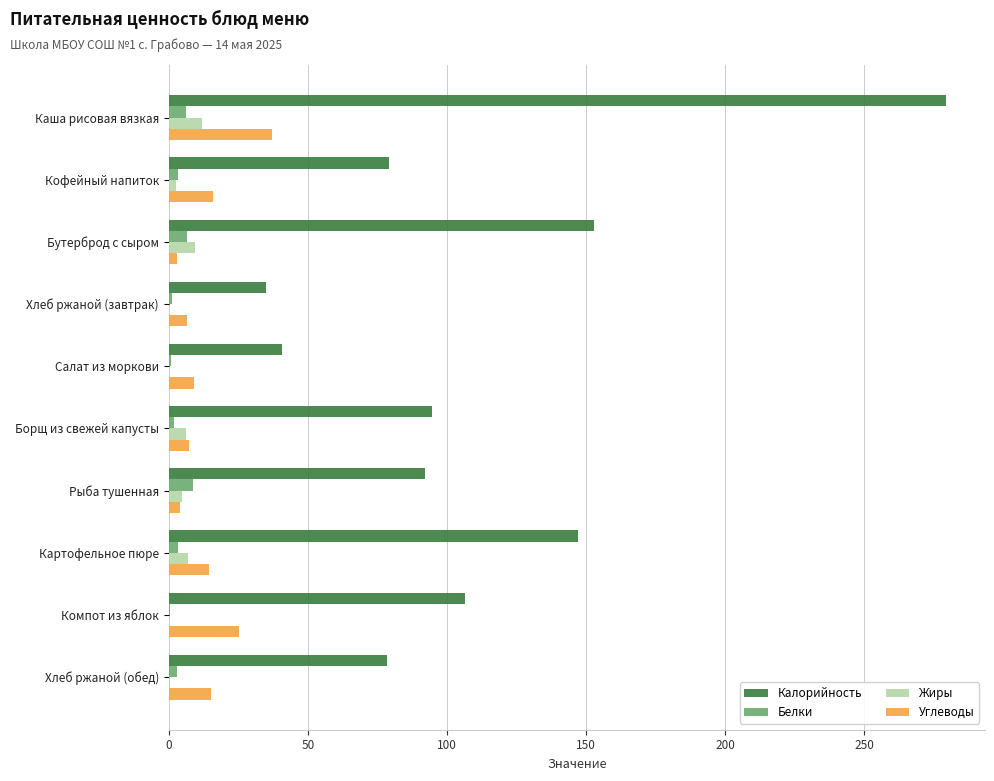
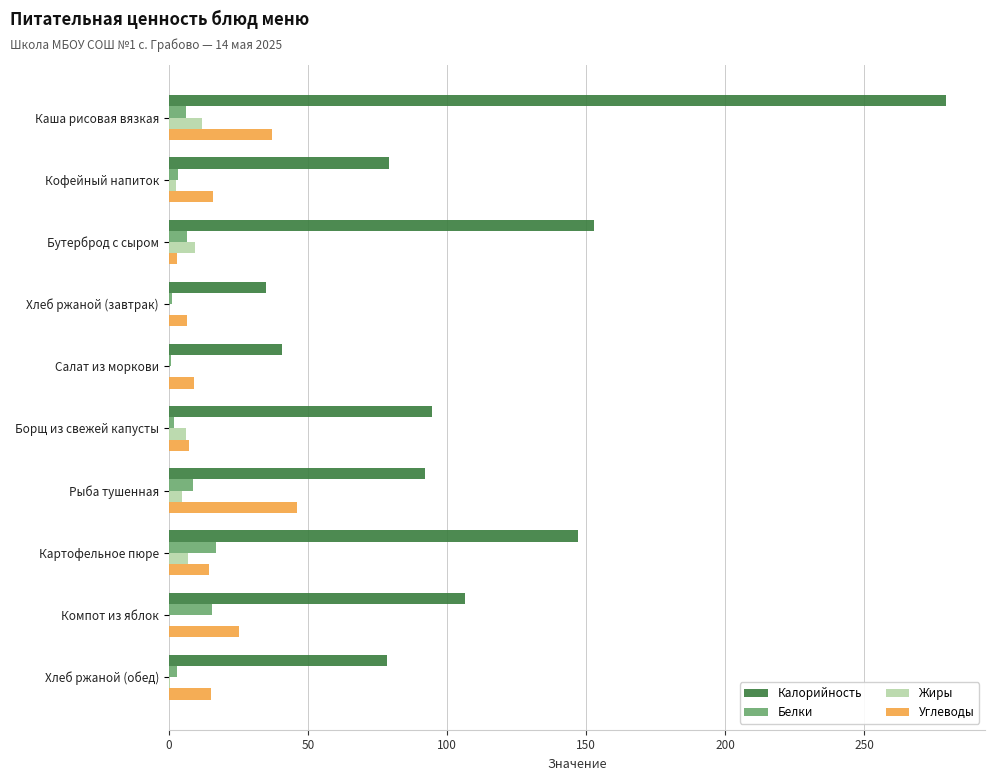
Углеводы, Рыба тушенная: 4 -> 46
Белки, Картофельное пюре: 3 -> 17
Белки, Компот из яблок: 0 -> 16
